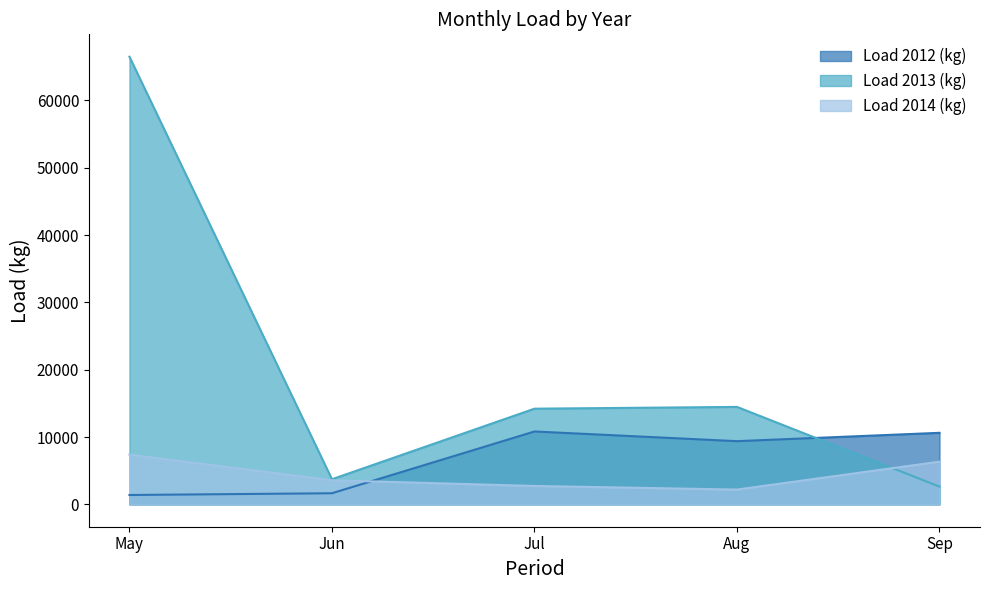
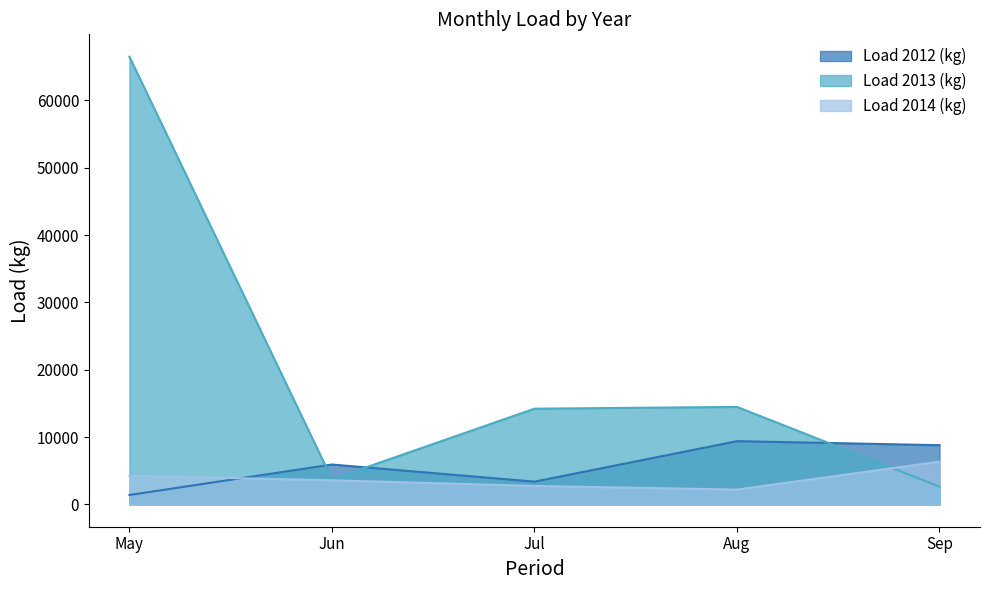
Load 2014 (kg), May: 7000 -> 4000
Load 2012 (kg), Jun: 2000 -> 6000
Load 2012 (kg), Jul: 11000 -> 3000
Load 2012 (kg), Sep: 11000 -> 9000
